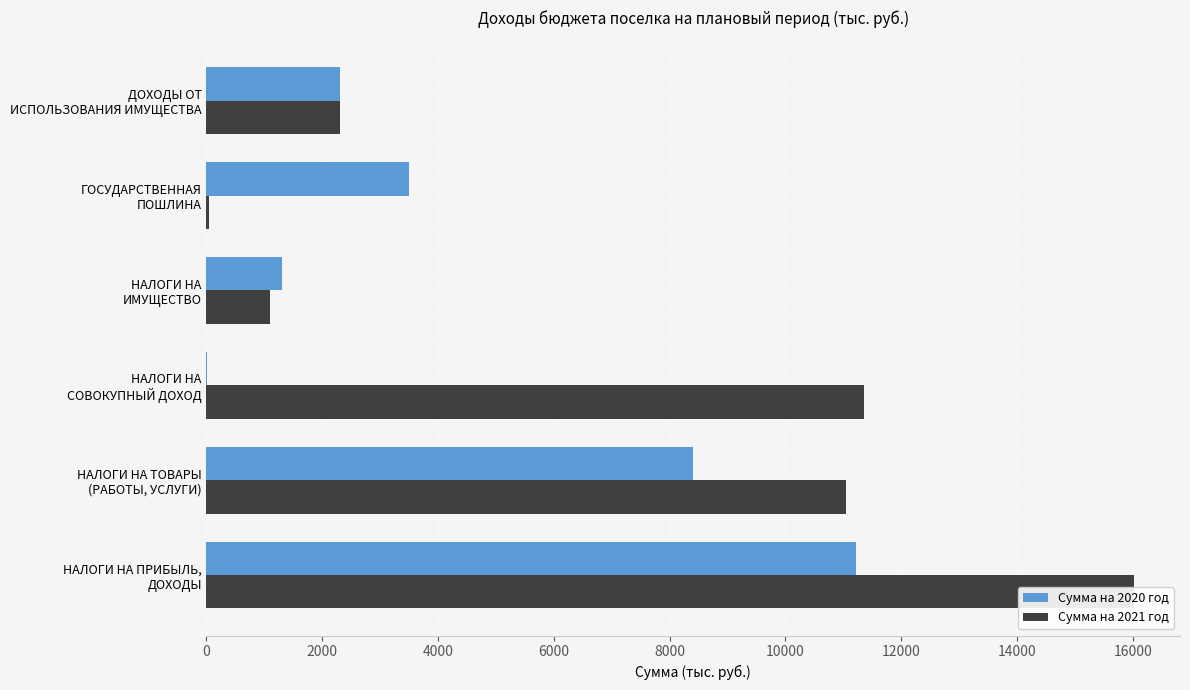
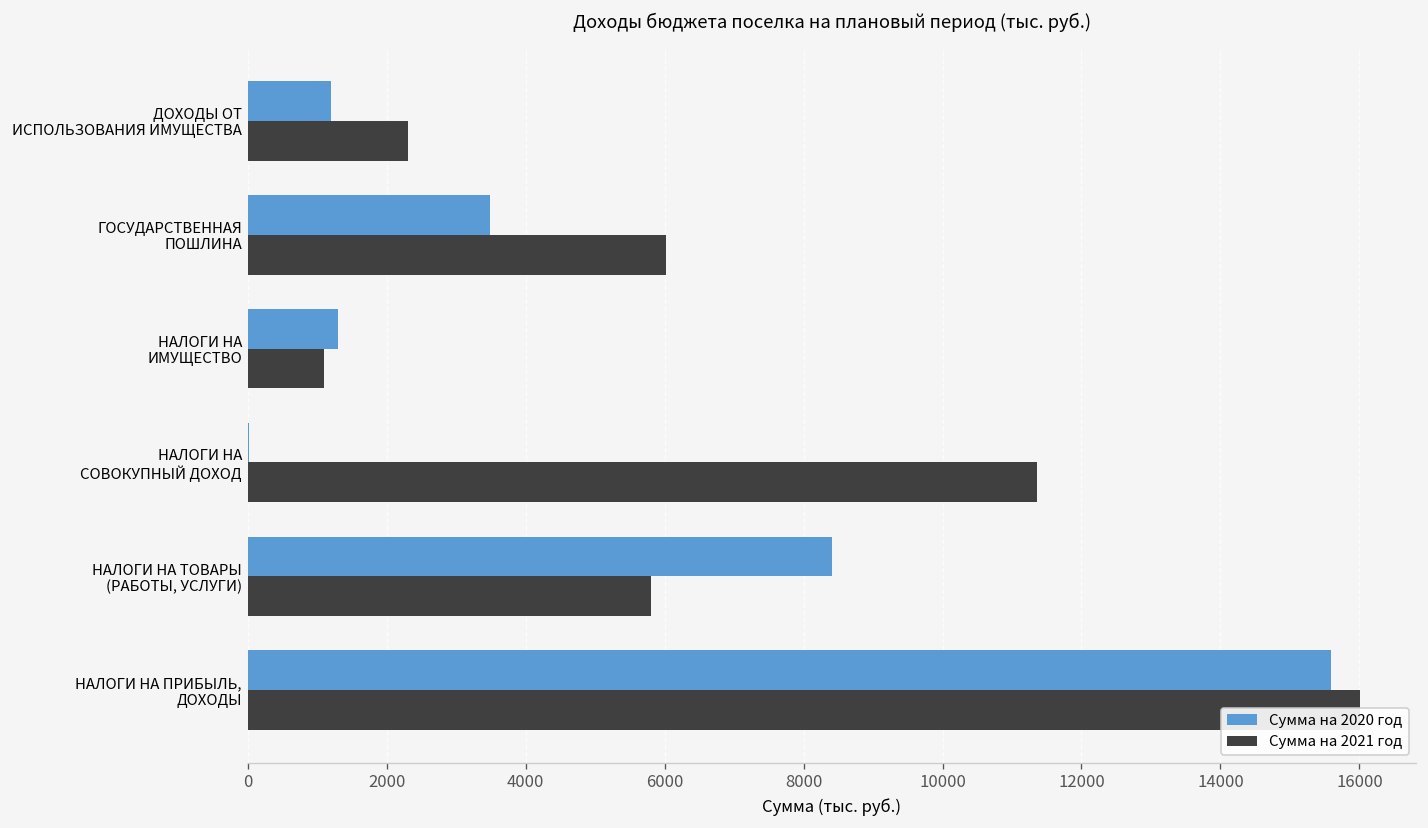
Сумма на 2020 год, ДОХОДЫ ОТ ИСПОЛЬЗОВАНИЯ ИМУЩЕСТВА: 2300 -> 1200
Сумма на 2021 год, ГОСУДАРСТВЕННАЯ ПОШЛИНА: 0 -> 6000
Сумма на 2021 год, НАЛОГИ НА ТОВАРЫ (РАБОТЫ, УСЛУГИ): 11100 -> 5800
Сумма на 2020 год, НАЛОГИ НА ПРИБЫЛЬ, ДОХОДЫ: 11200 -> 15600
